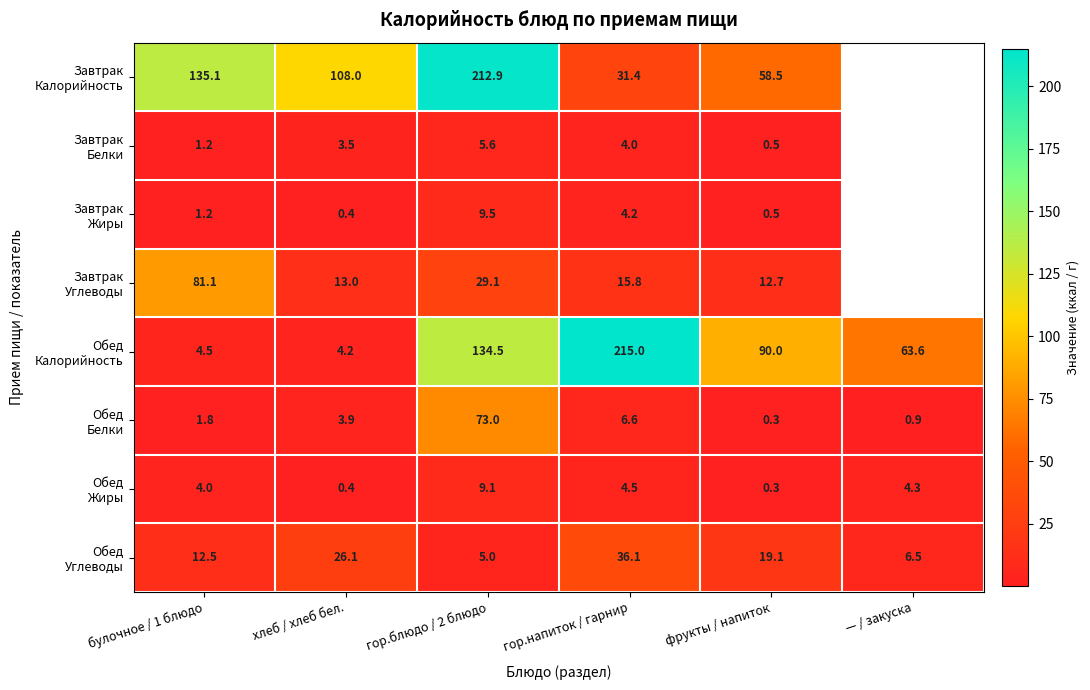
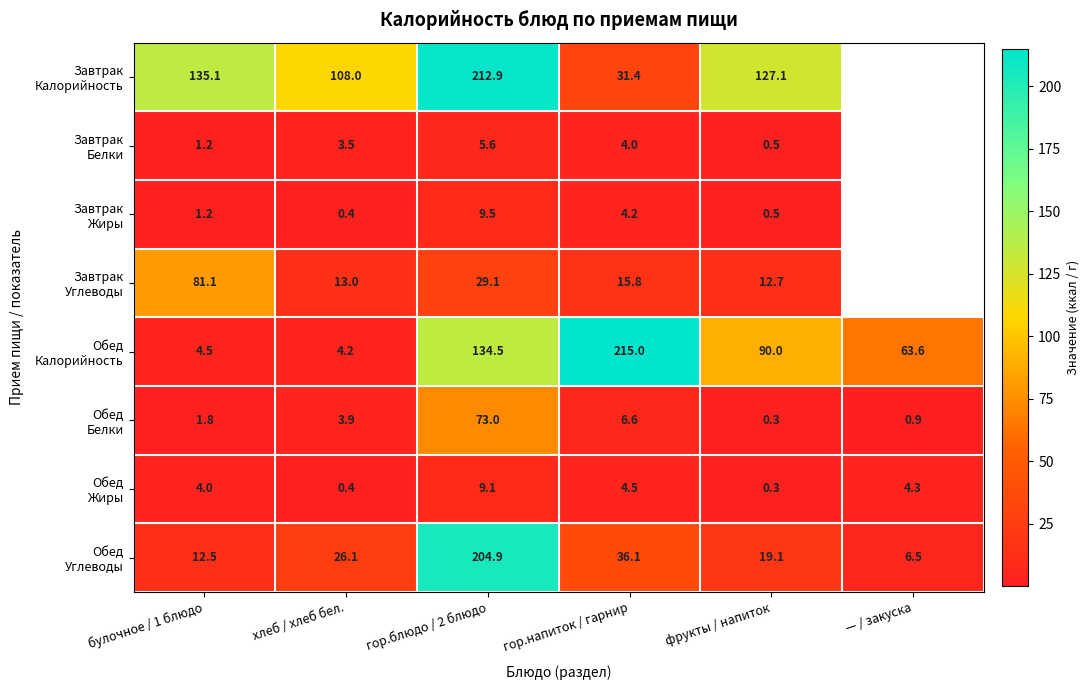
Завтрак Калорийность, фрукты / напиток: 58.5 -> 127.1
Обед Углеводы, гор.блюдо / 2 блюдо: 5.0 -> 204.9
